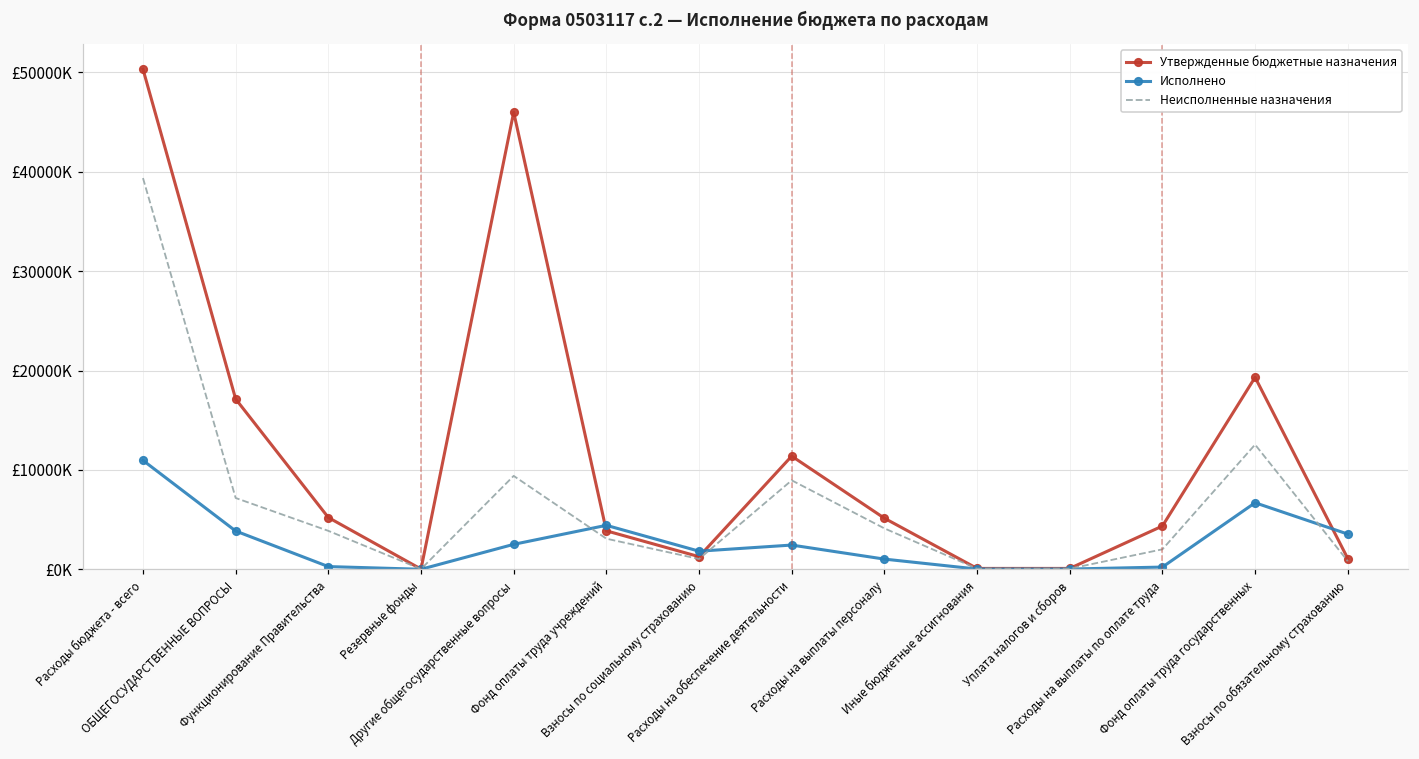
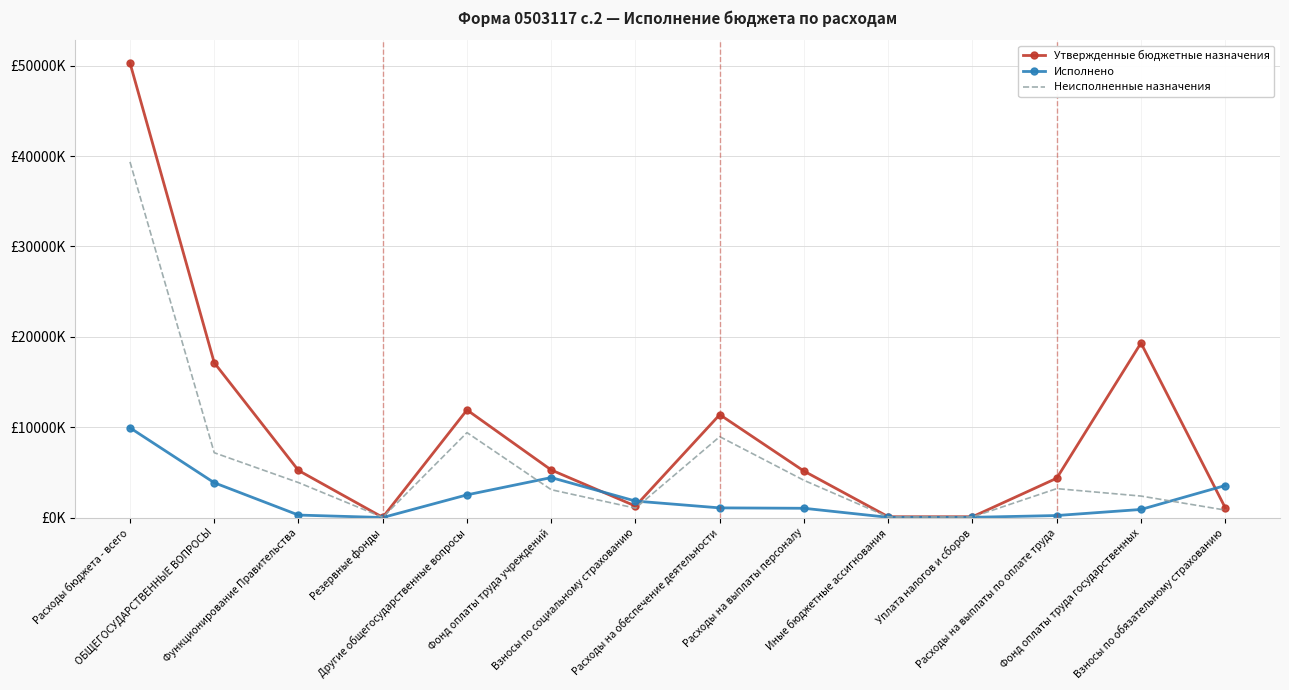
Исполнено, Расходы бюджета - всего: £11000000 -> £10000000
Утвержденные бюджетные назначения, Другие общегосударственные вопросы: £46000000 -> £12000000
Утвержденные бюджетные назначения, Фонд оплаты труда учреждений: £4000000 -> £5000000
Исполнено, Расходы на обеспечение деятельности: £2000000 -> £1000000
Неисполненные назначения, Расходы на выплаты по оплате труда: £2000000 -> £3000000
Исполнено, Фонд оплаты труда государственных: £7000000 -> £1000000
Неисполненные назначения, Фонд оплаты труда государственных: £13000000 -> £2000000
